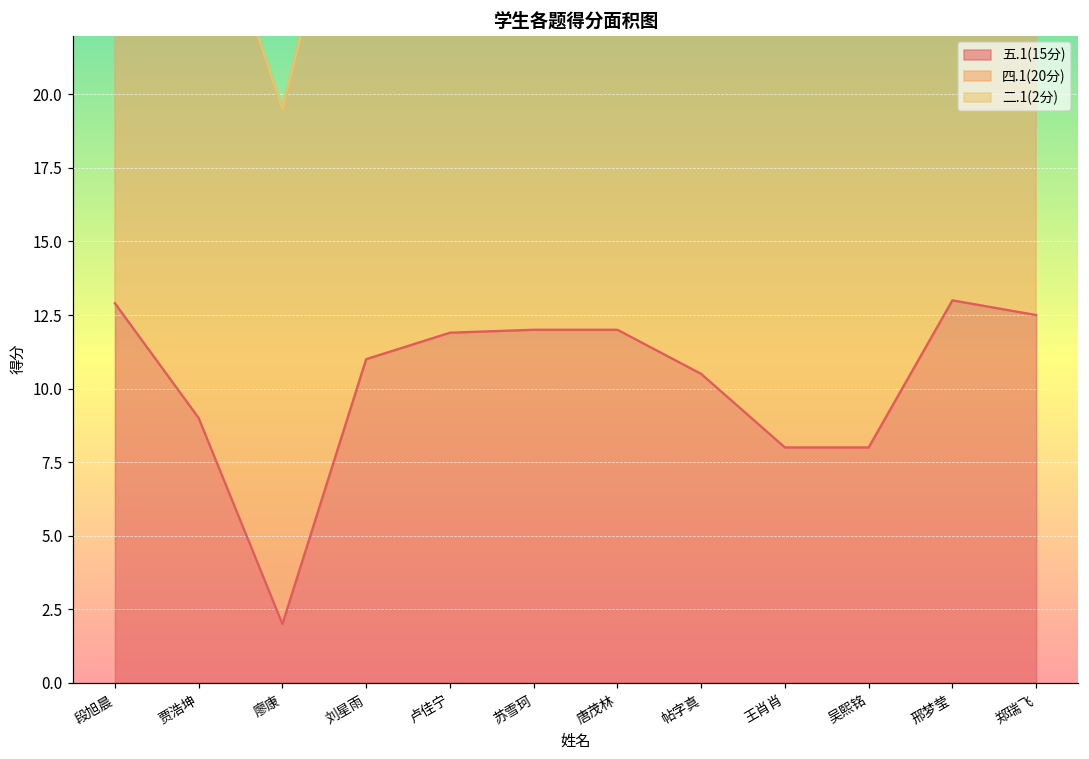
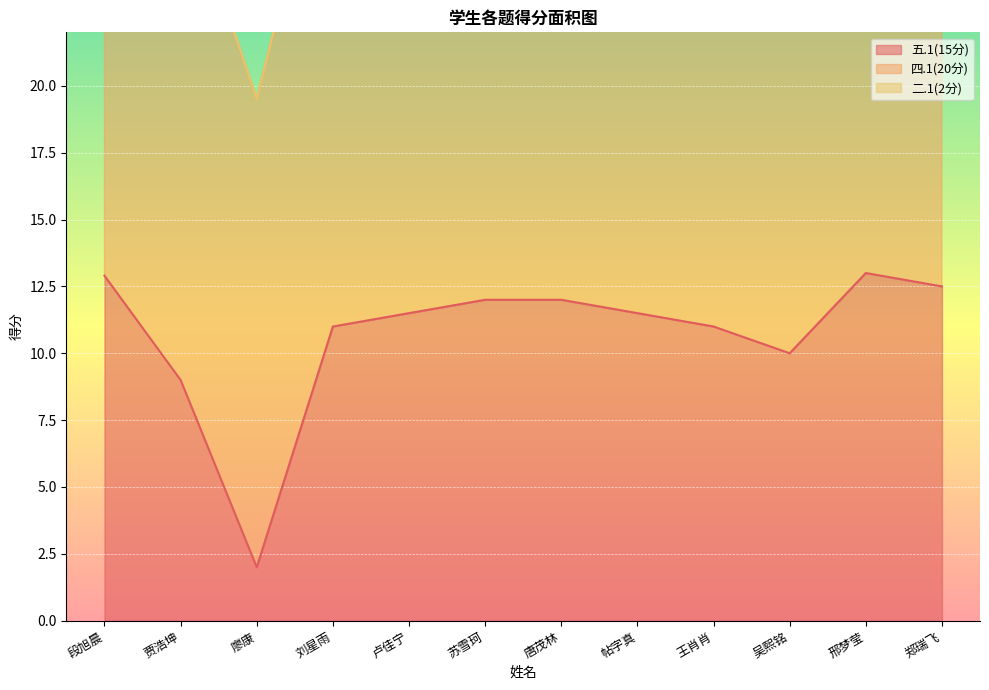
五.1(15分), 卢佳宁: 11.9 -> 11.5
五.1(15分), 帖字真: 10.5 -> 11.5
五.1(15分), 王肖肖: 8 -> 11
五.1(15分), 吴熙铭: 8 -> 10
